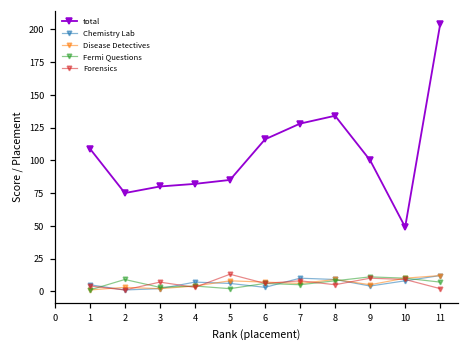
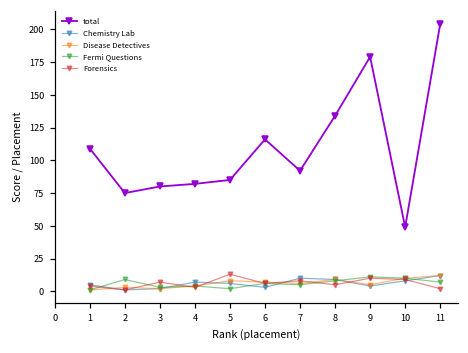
total, 7: 128 -> 92
total, 9: 100 -> 179
